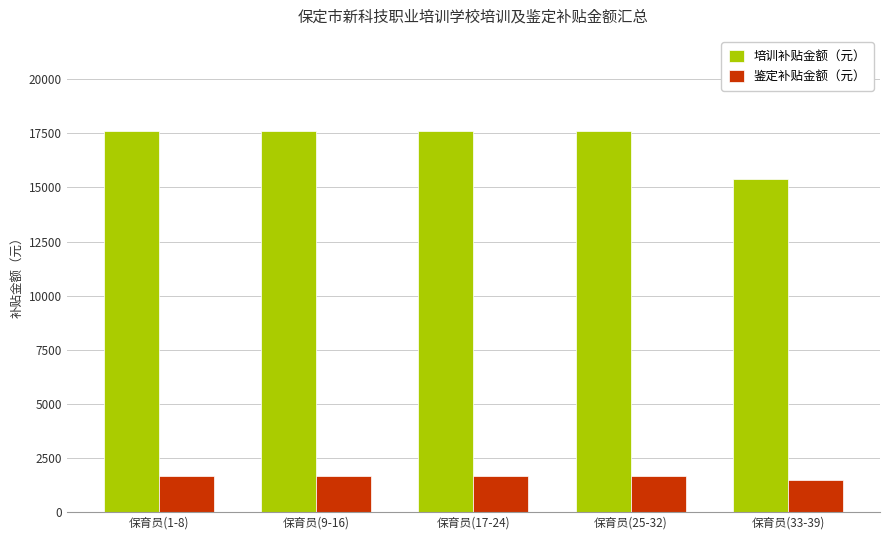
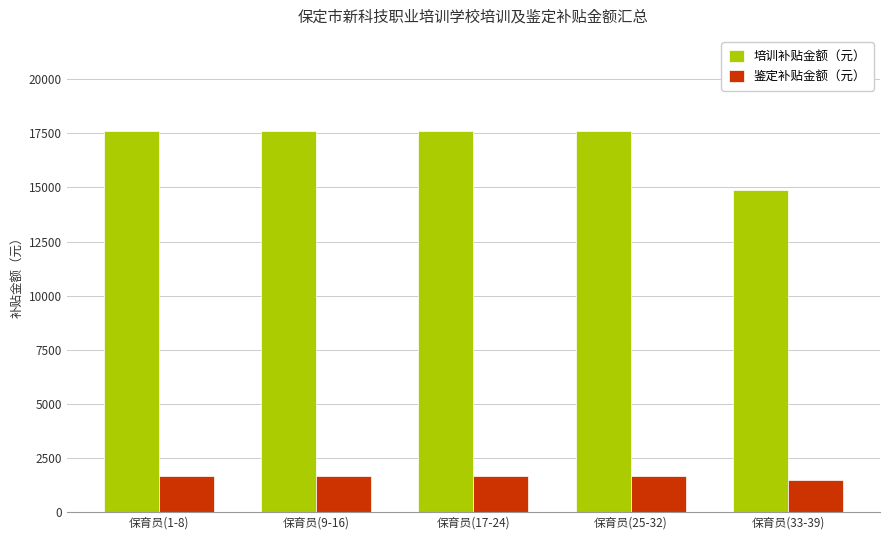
培训补贴金额（元）, 保育员(33-39): 15400 -> 14900
